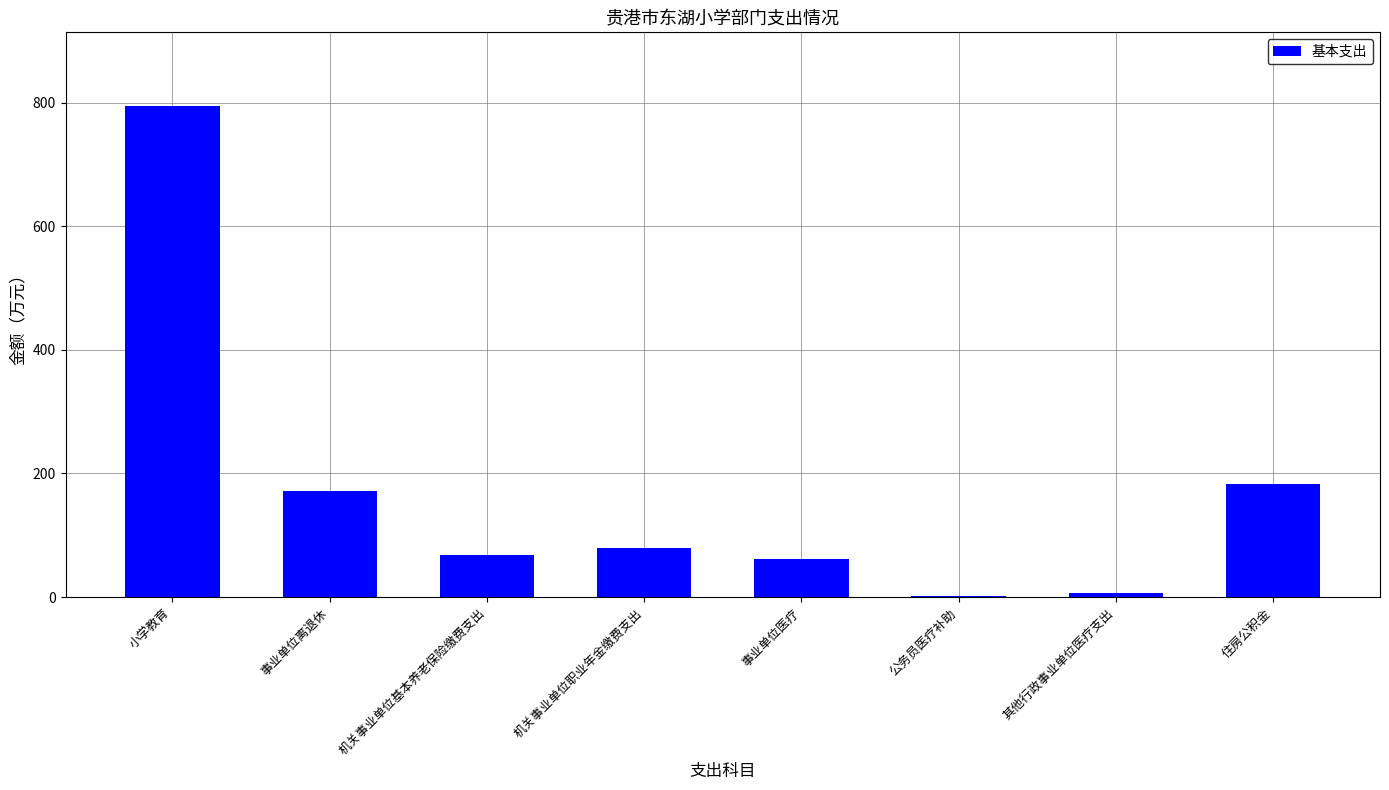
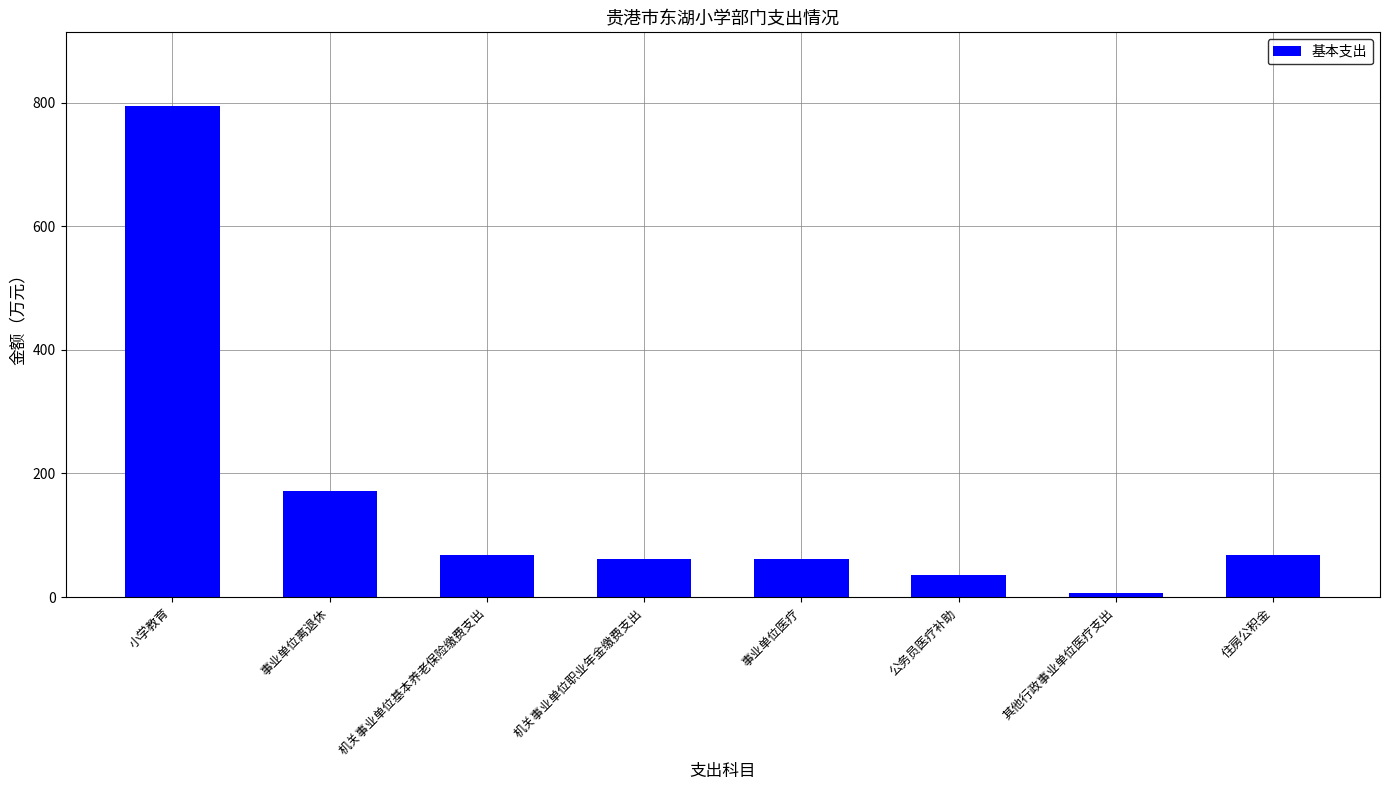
机关事业单位职业年金缴费支出: 80 -> 60
公务员医疗补助: 0 -> 40
住房公积金: 180 -> 70
